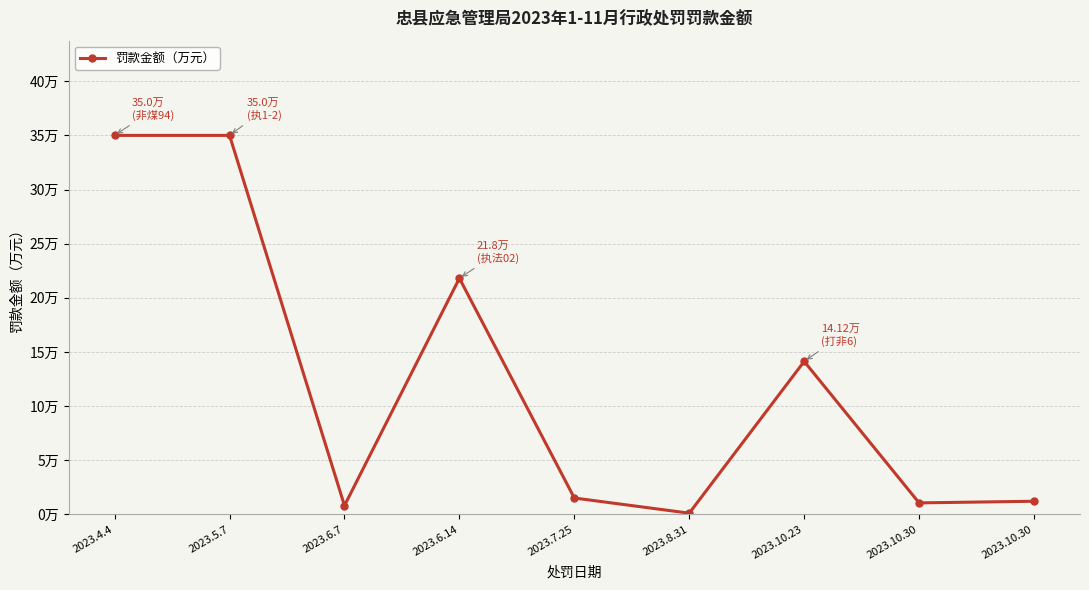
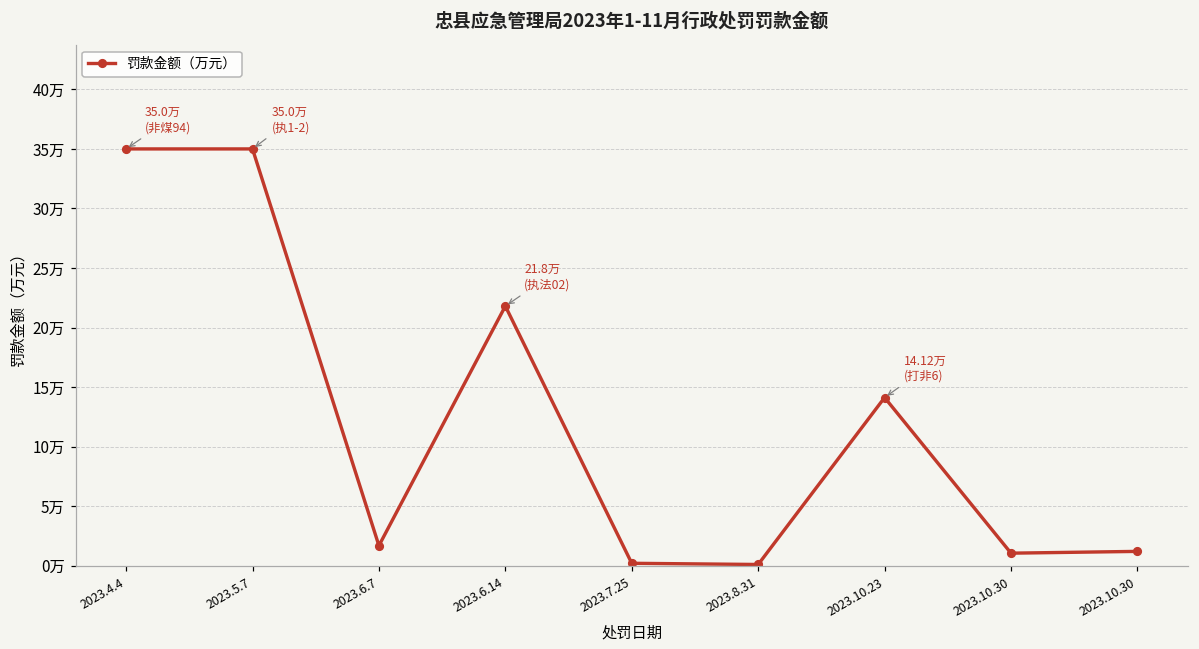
2023.6.7: 0.8万 -> 1.7万
2023.7.25: 1.5万 -> 0.2万
